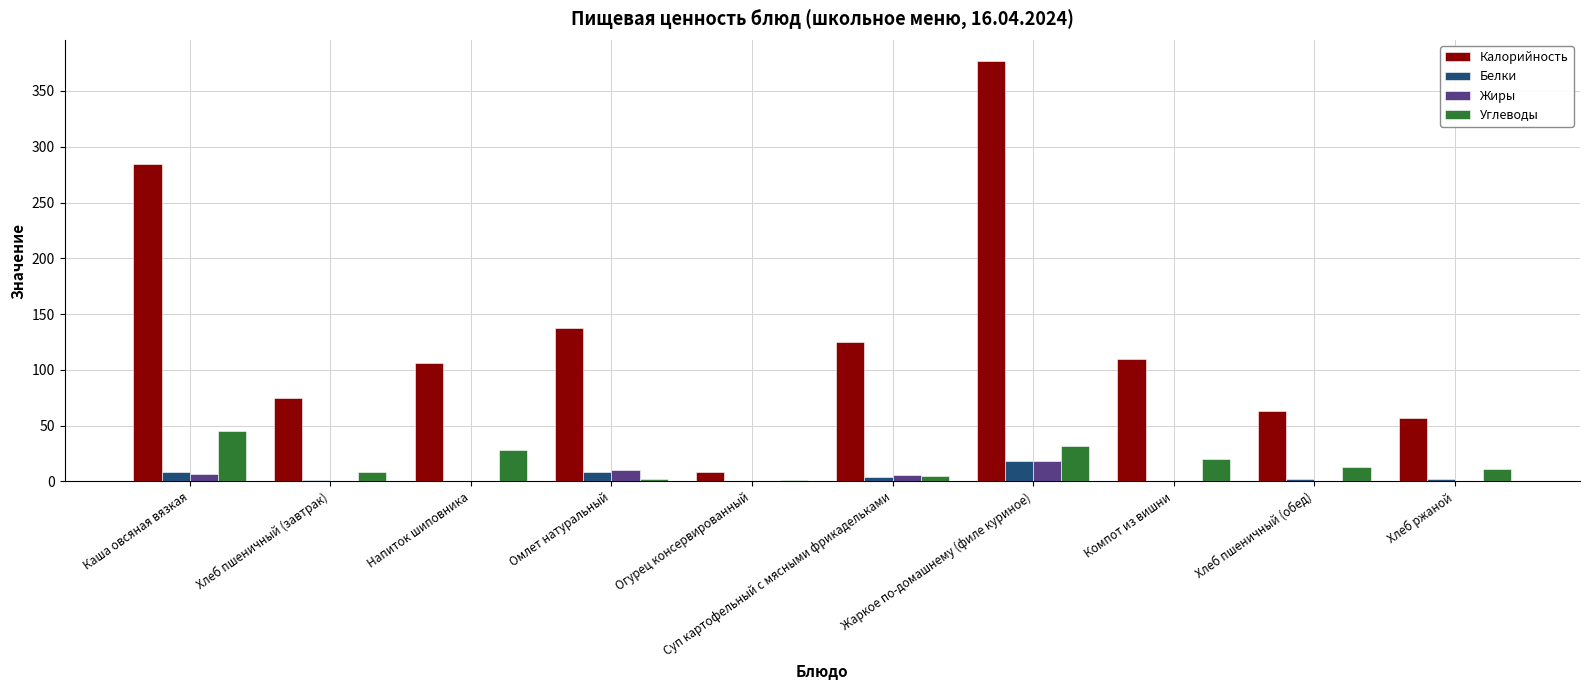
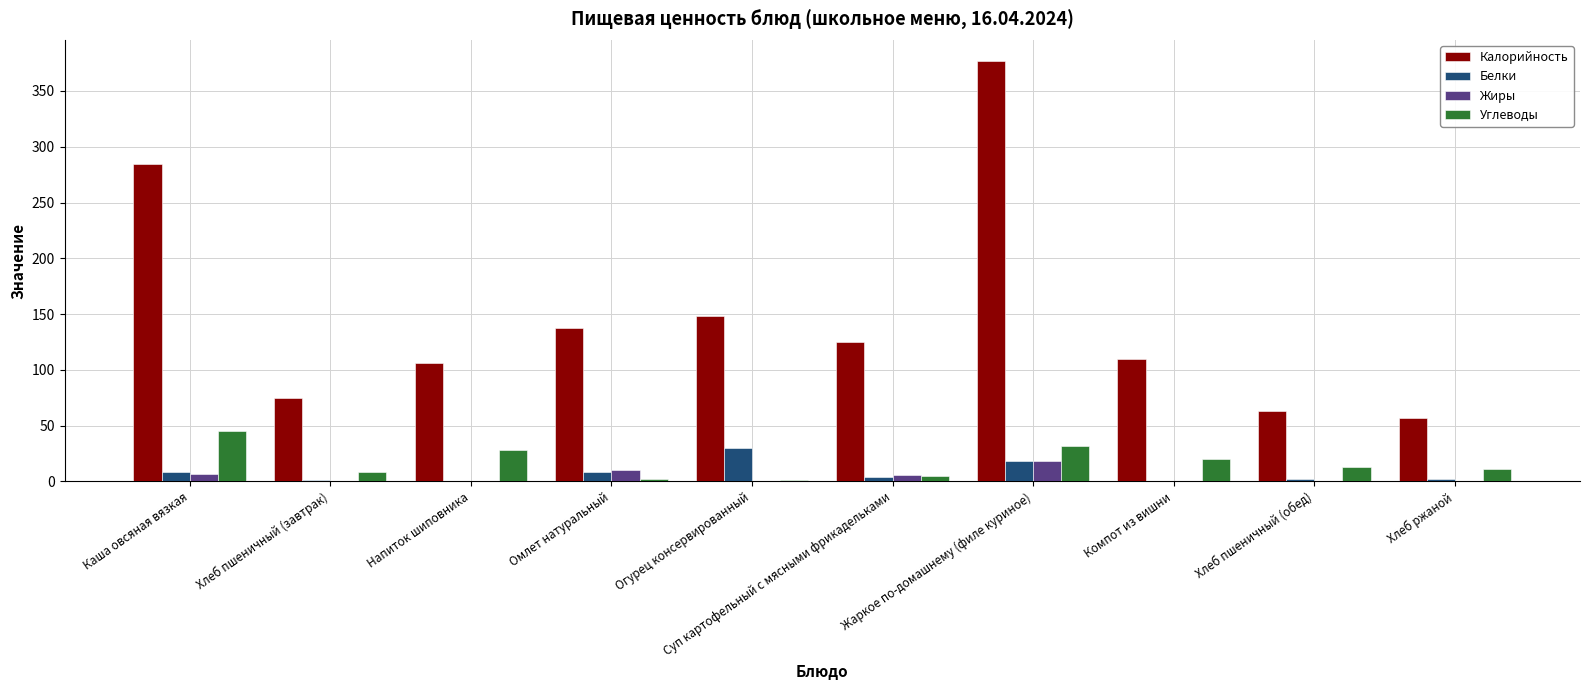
Калорийность, Огурец консервированный: 8 -> 148
Белки, Огурец консервированный: 1 -> 30
